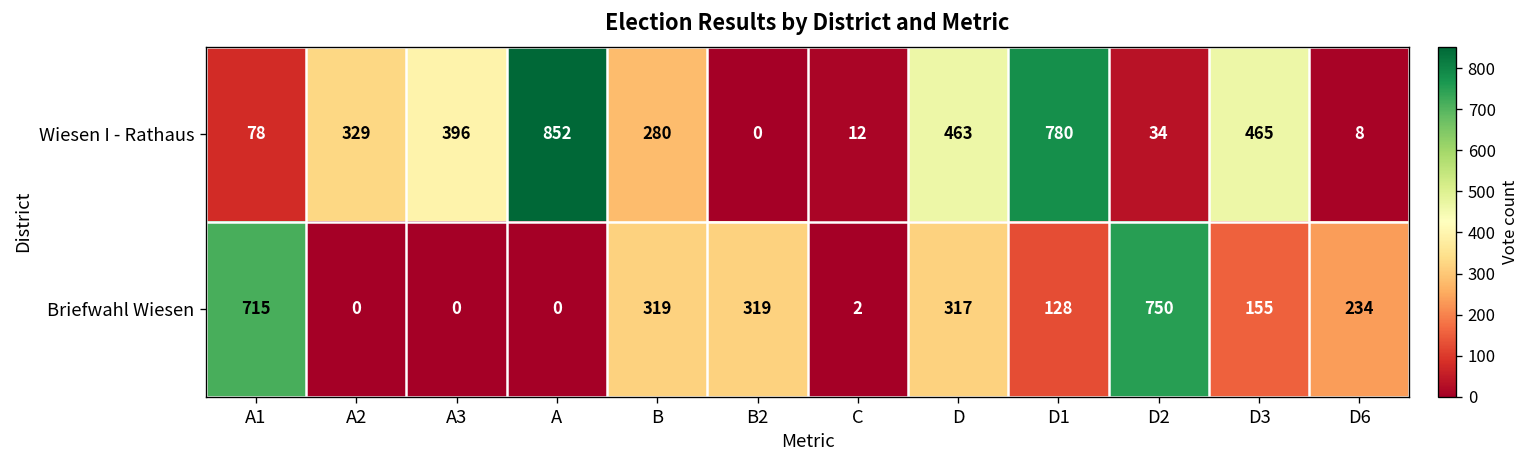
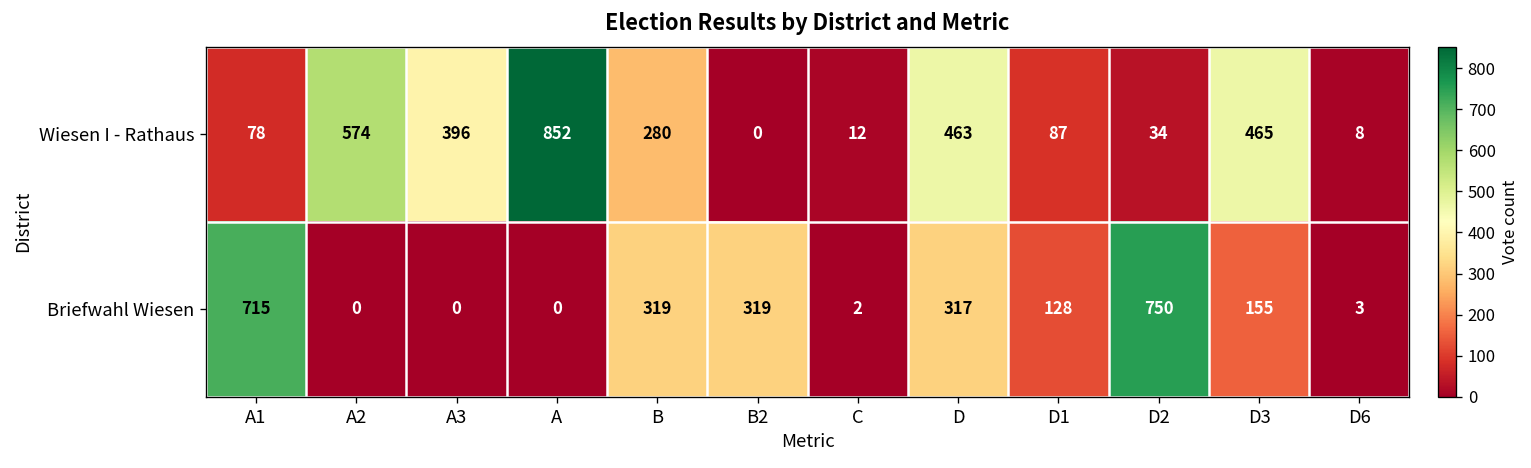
Wiesen I - Rathaus, A2: 329 -> 574
Wiesen I - Rathaus, D1: 780 -> 87
Briefwahl Wiesen, D6: 234 -> 3
